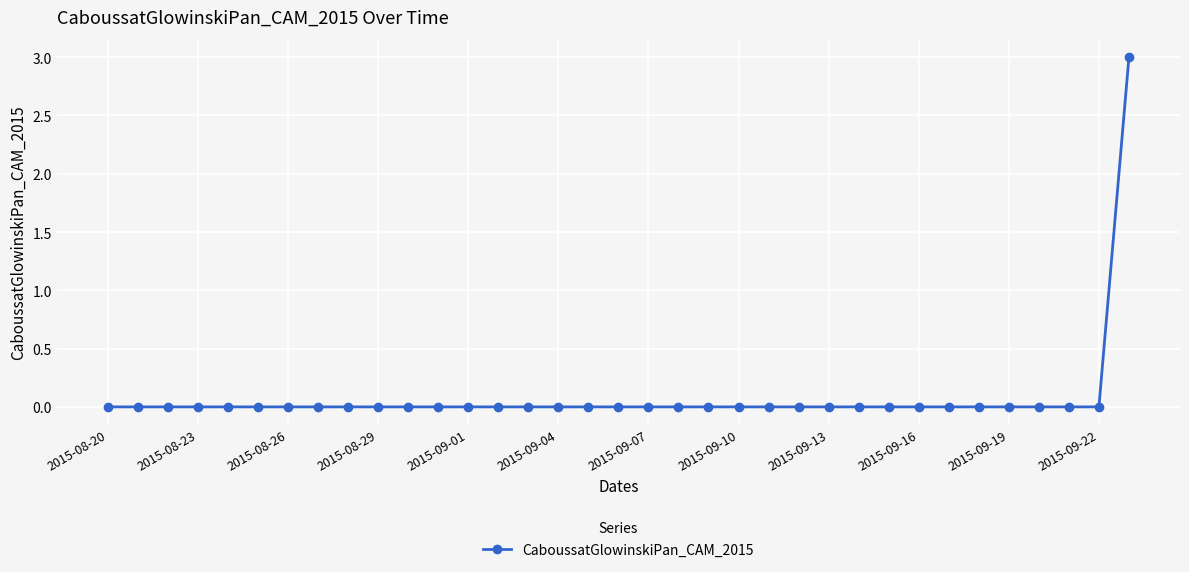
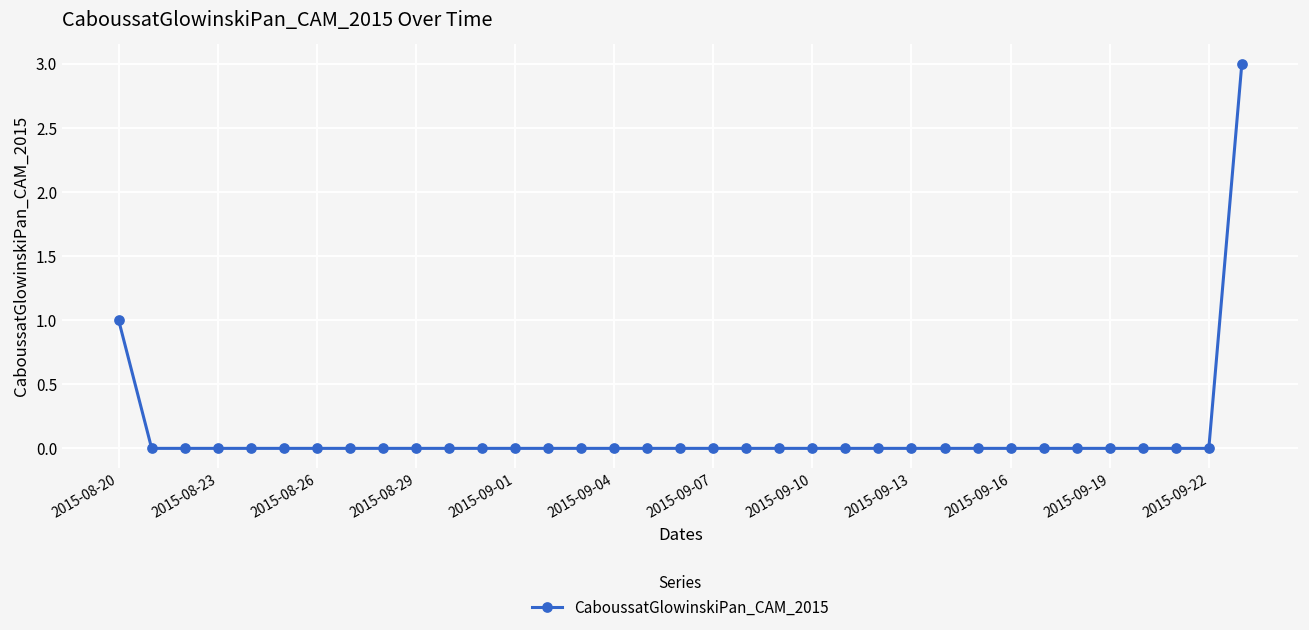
2015-08-20: 0 -> 1
